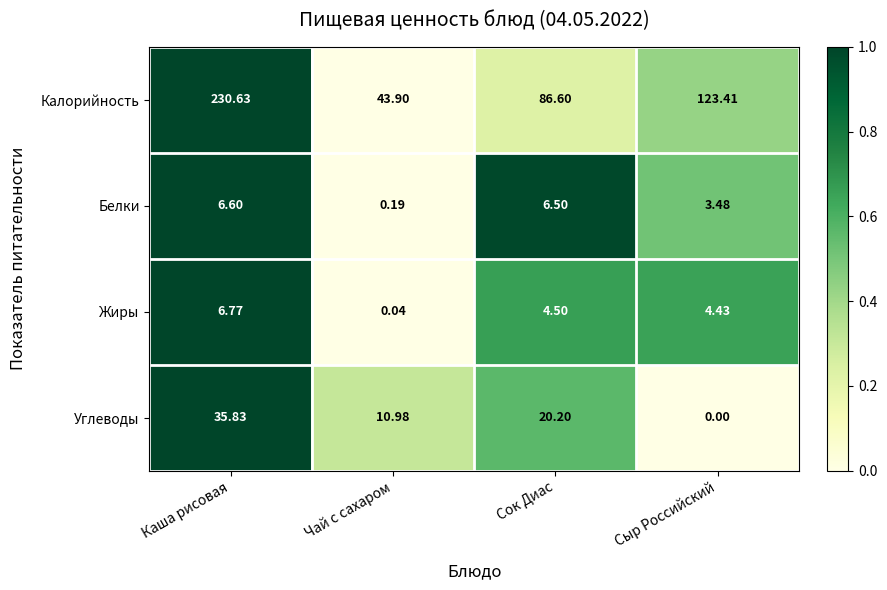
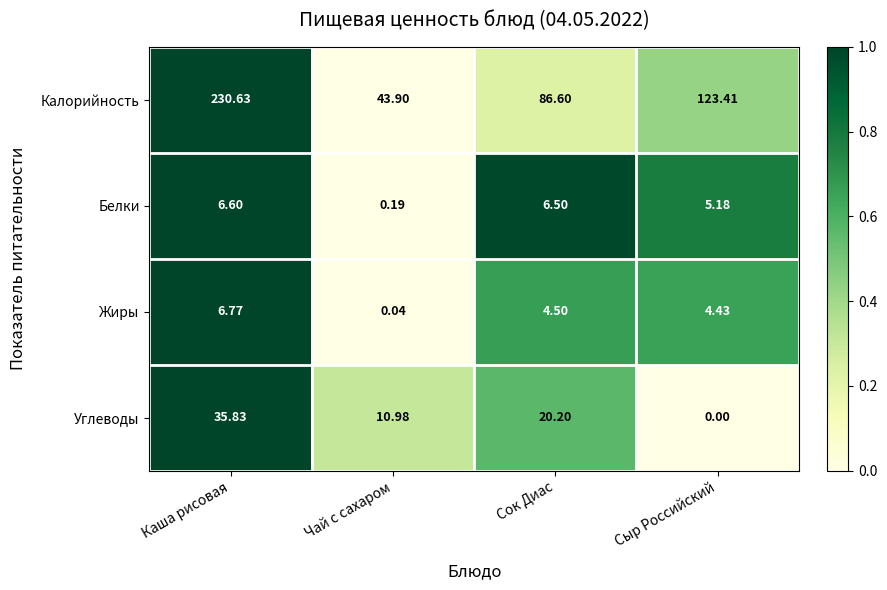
Белки, Сыр Российский: 3.48 -> 5.18
